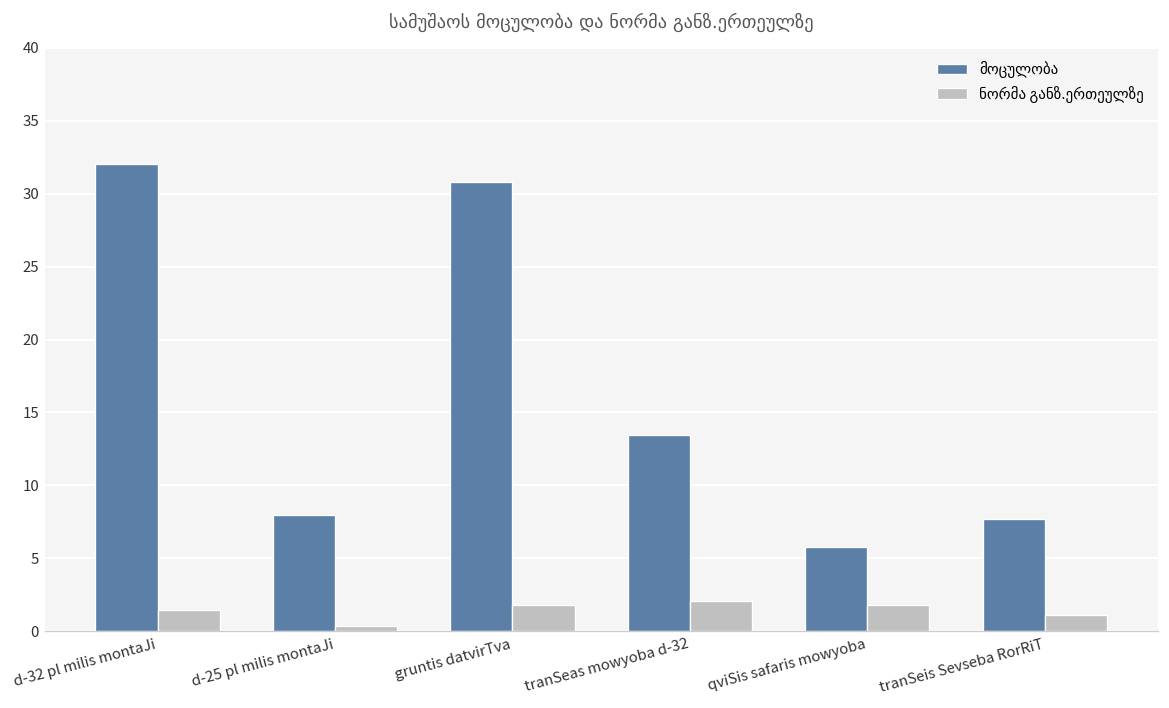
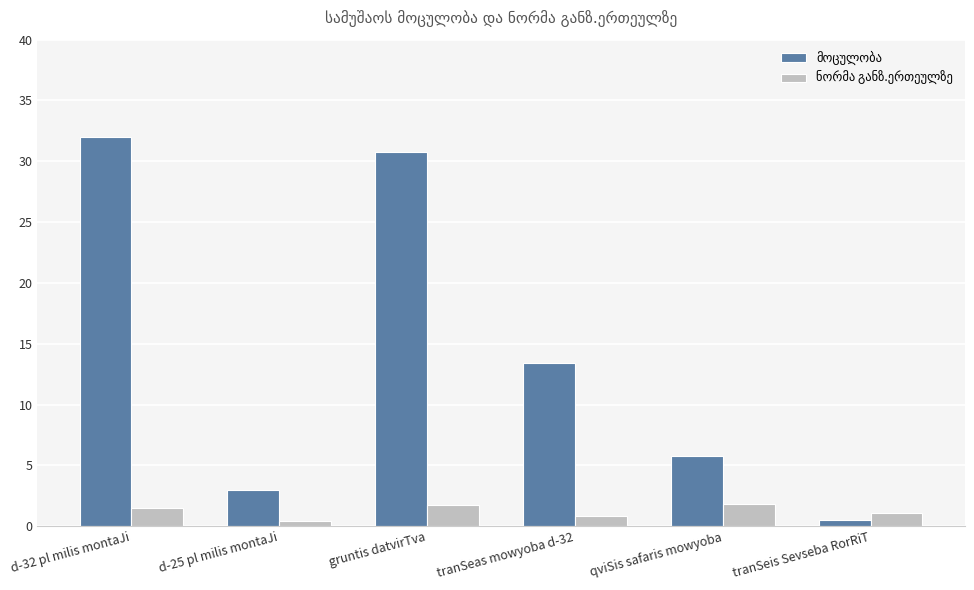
მოცულობა, d-25 pl milis montaJi: 8 -> 3
ნორმა განზ.ერთეულზე, tranSeas mowyoba d-32: 2.1 -> 0.8
მოცულობა, tranSeis Sevseba RorRiT: 7.7 -> 0.5
